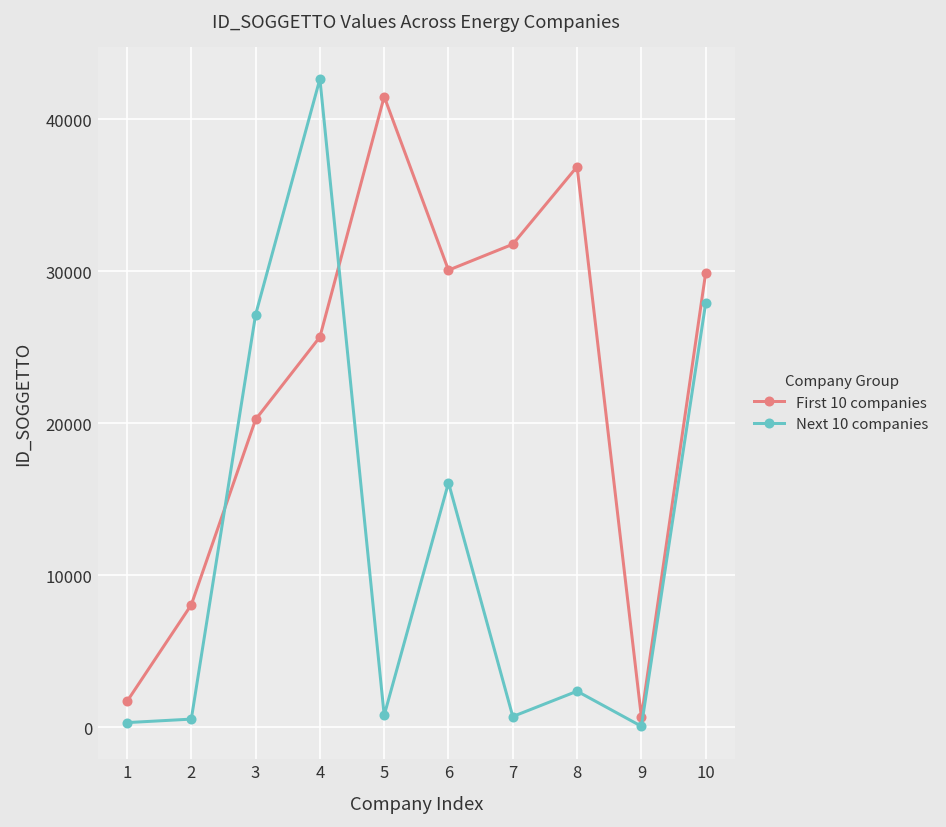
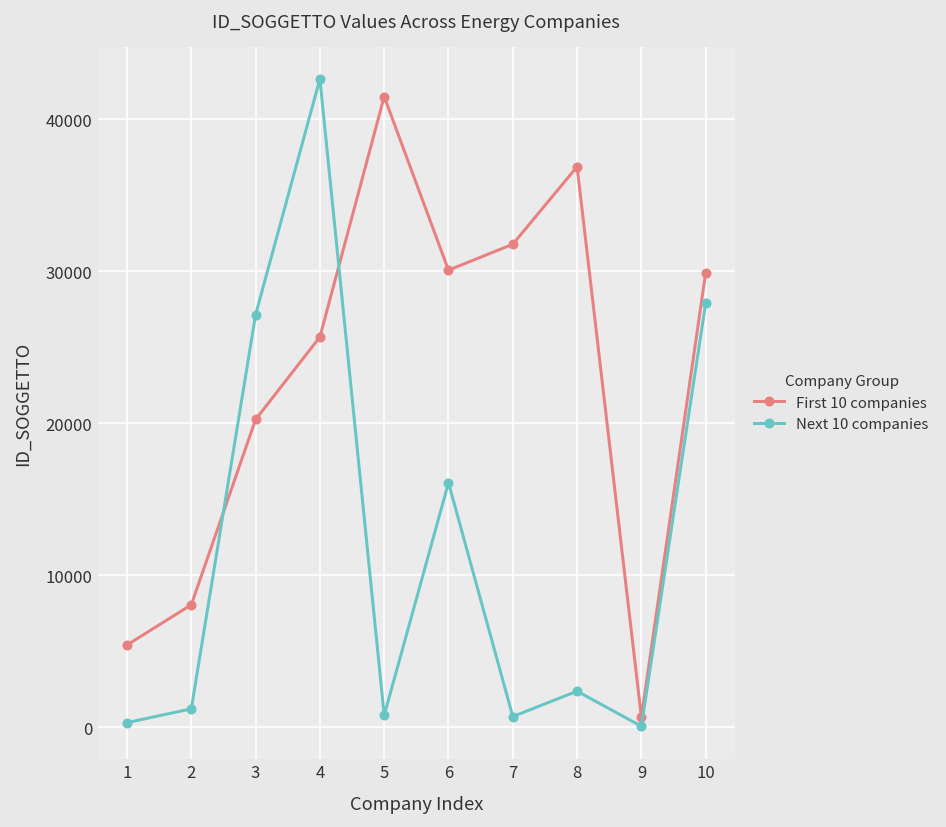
First 10 companies, 1: 1700 -> 5400
Next 10 companies, 2: 500 -> 1200
